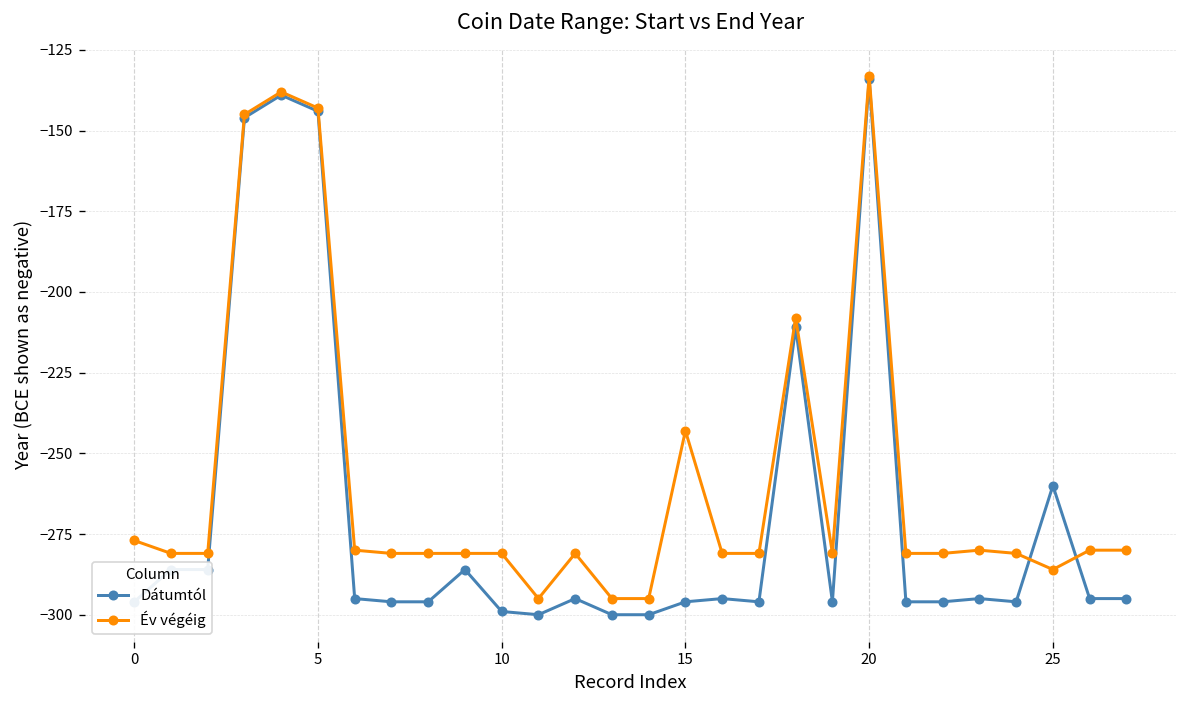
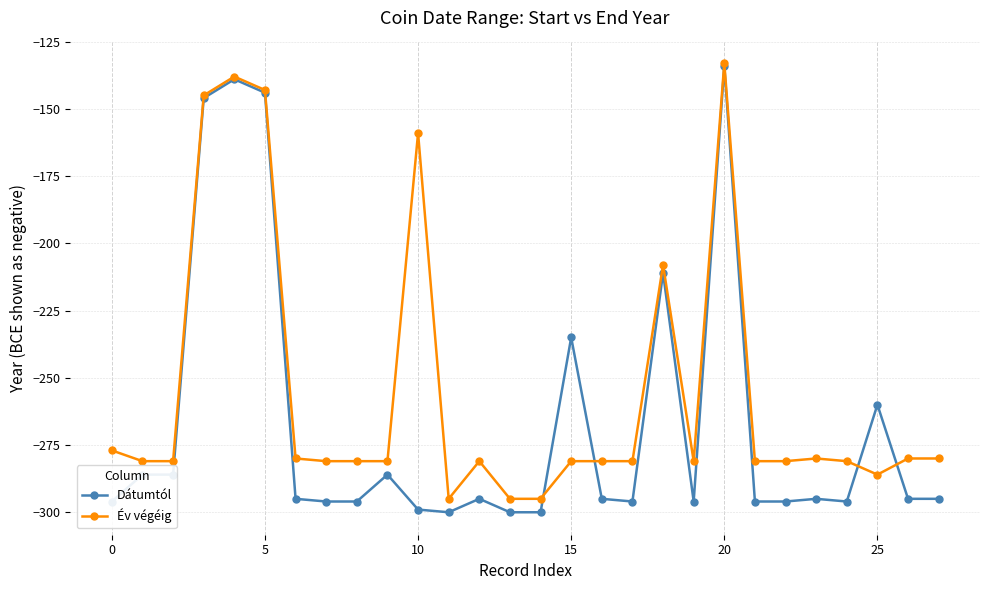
Év végéig, 10: -281 -> -159
Dátumtól, 15: -296 -> -235
Év végéig, 15: -243 -> -281
